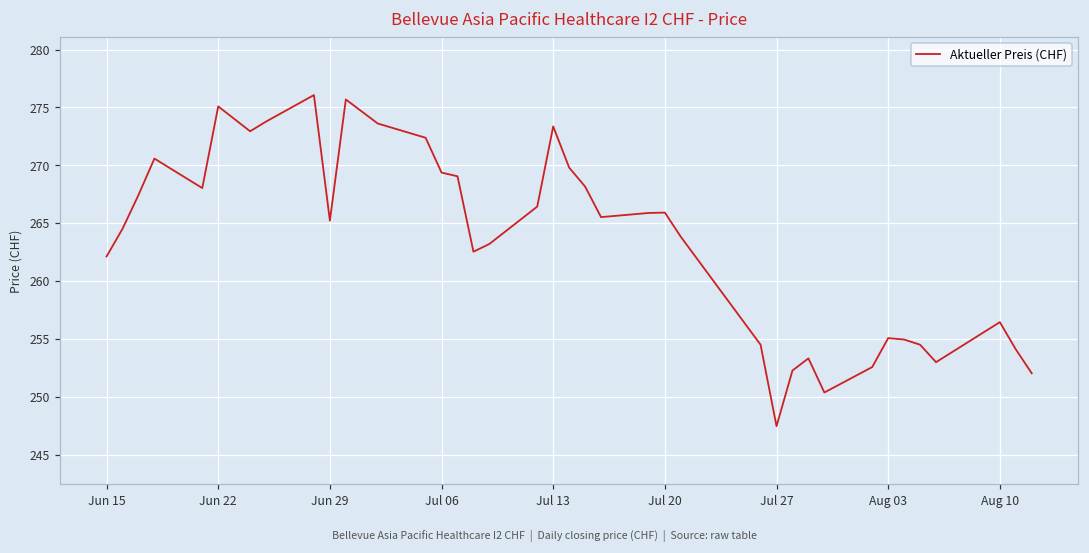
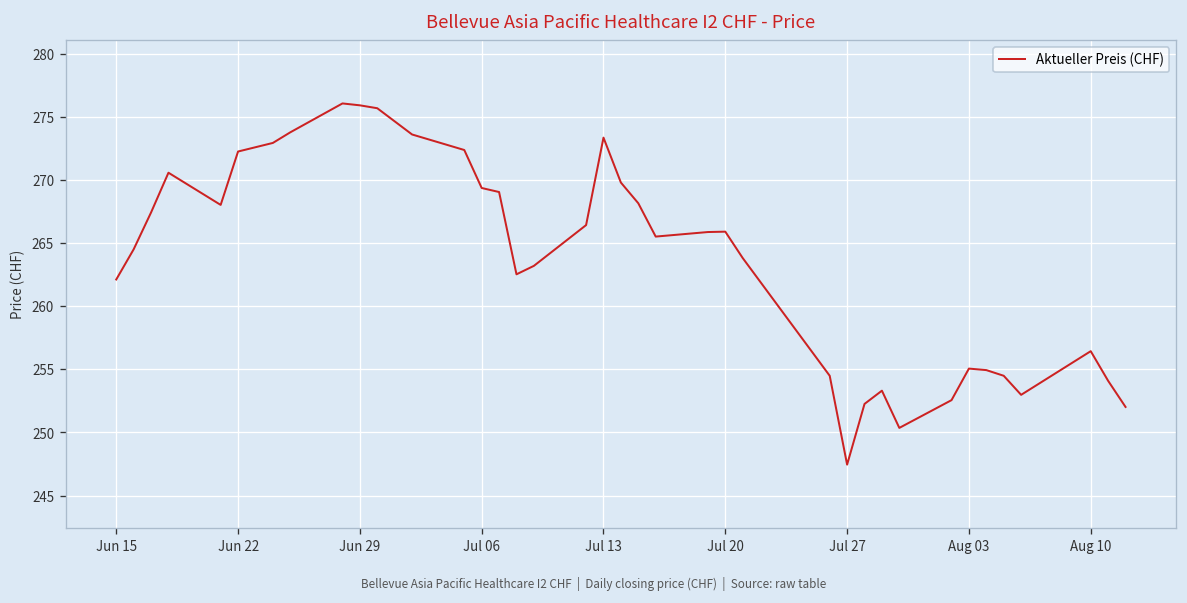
Jun 22: 275.1 -> 272.3
Jun 29: 265.2 -> 275.9
